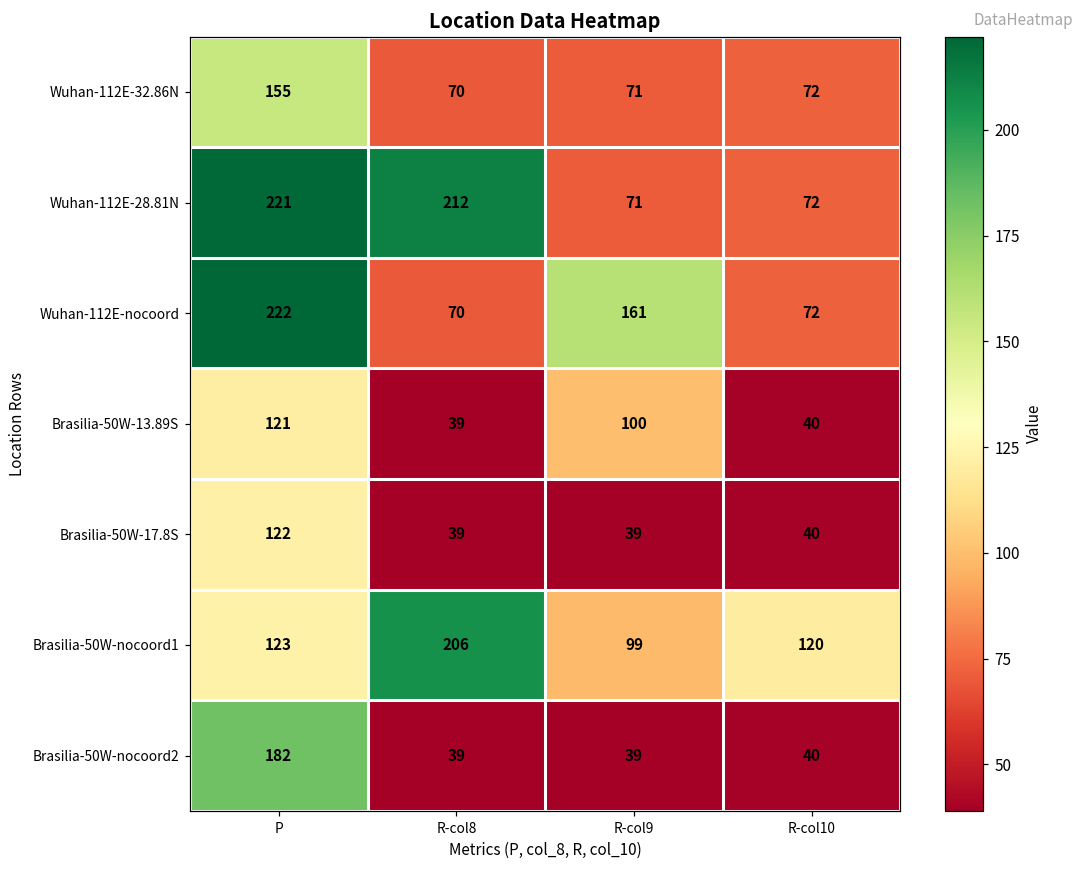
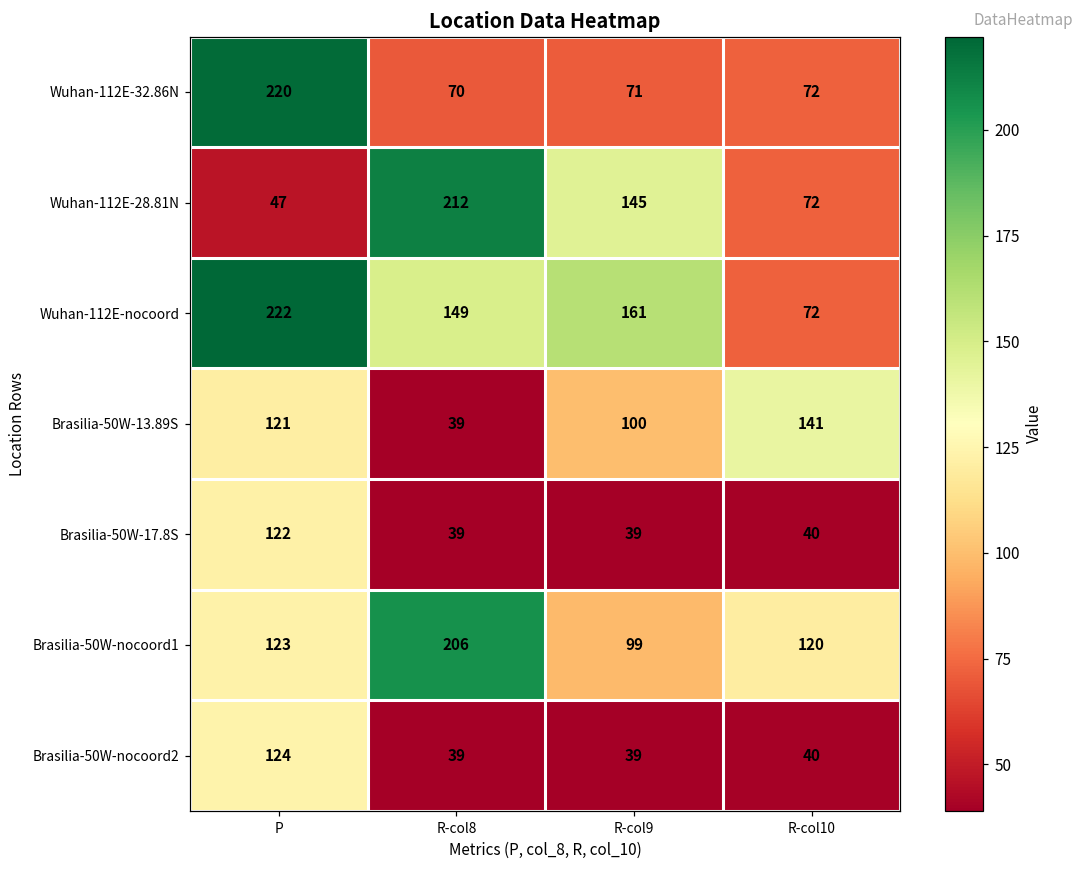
Wuhan-112E-32.86N, P: 155 -> 220
Wuhan-112E-28.81N, P: 221 -> 47
Wuhan-112E-28.81N, R-col9: 71 -> 145
Wuhan-112E-nocoord, R-col8: 70 -> 149
Brasilia-50W-13.89S, R-col10: 40 -> 141
Brasilia-50W-nocoord2, P: 182 -> 124
